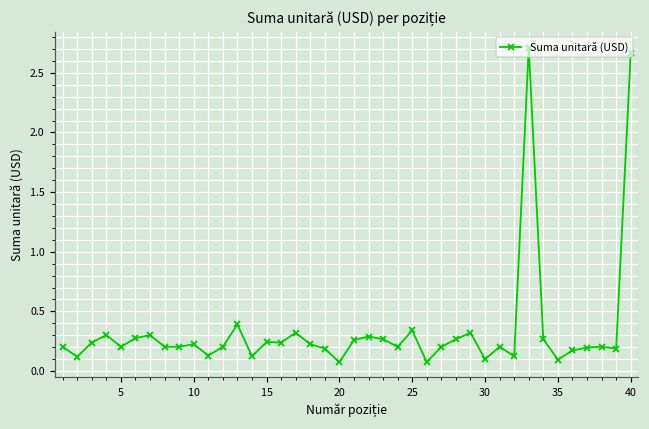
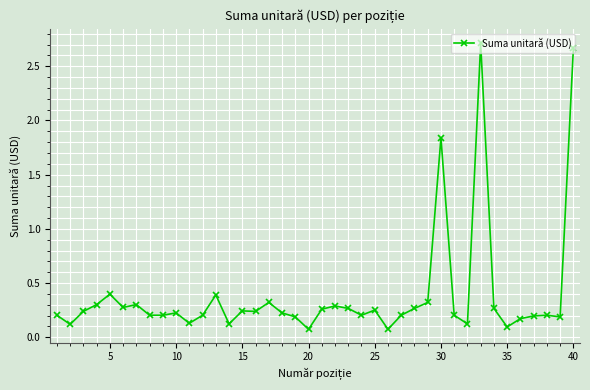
5: 0.20 -> 0.40
25: 0.34 -> 0.25
30: 0.10 -> 1.84
